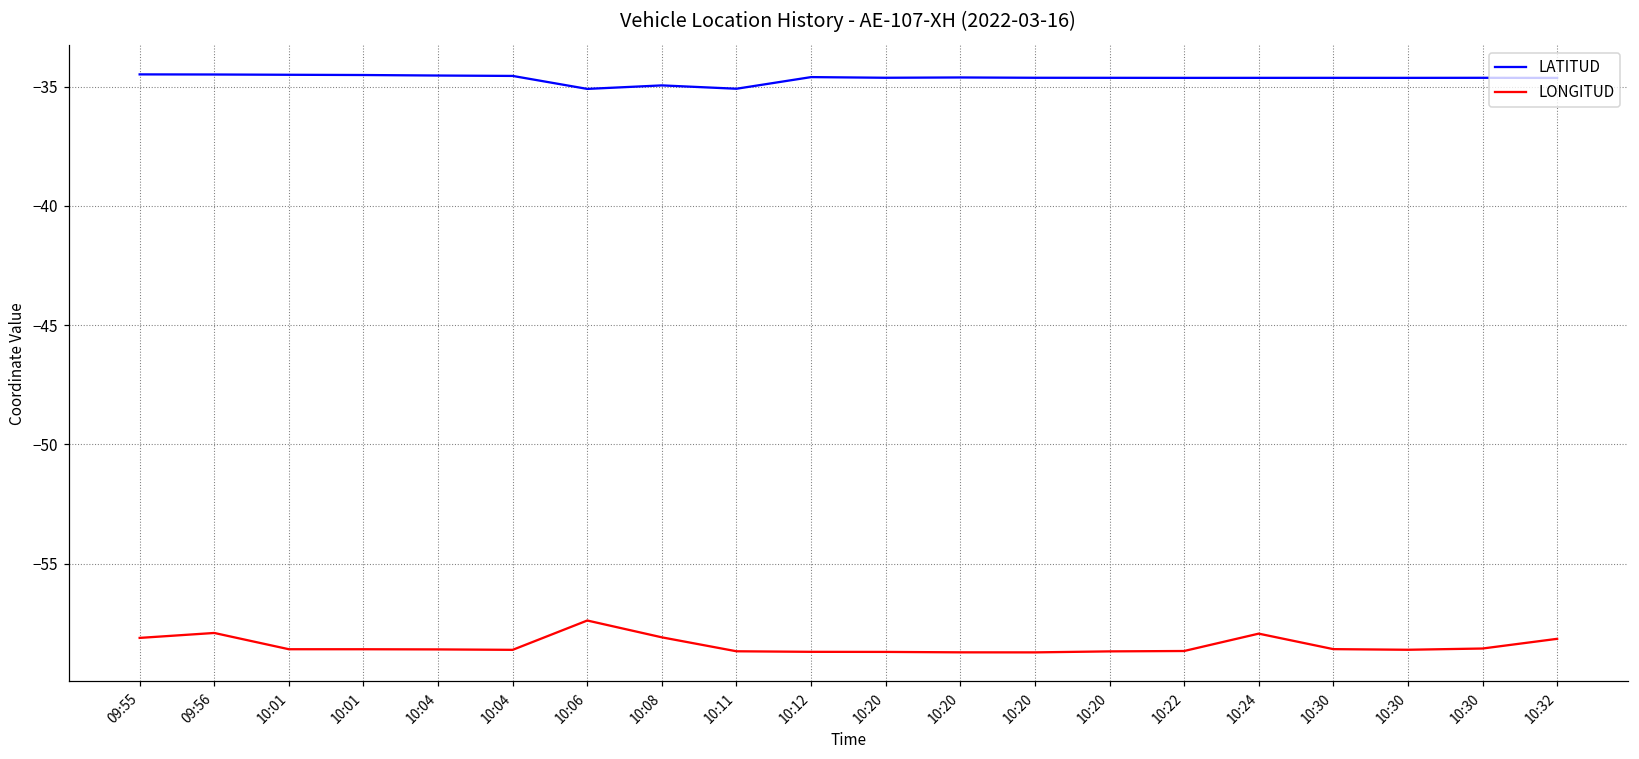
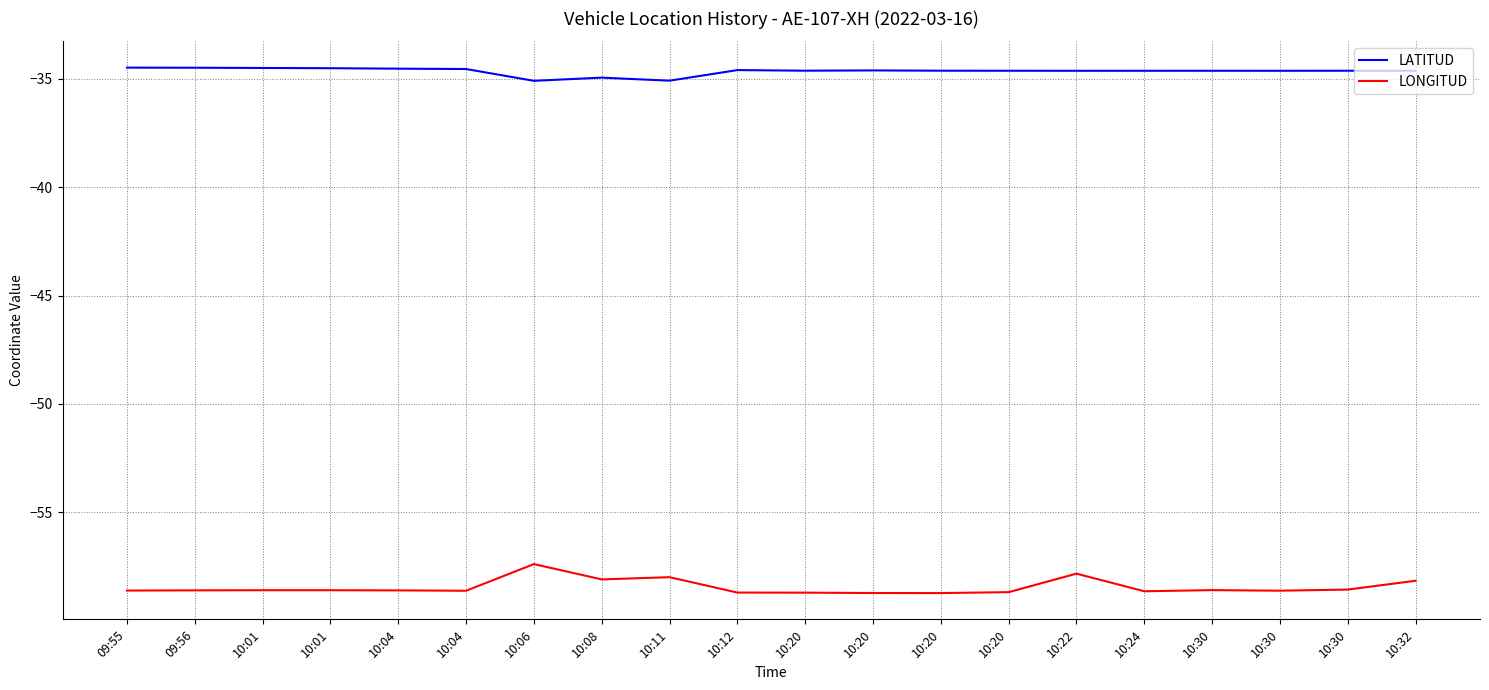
LONGITUD, 09:55: -58.1 -> -58.6
LONGITUD, 09:56: -57.9 -> -58.6
LONGITUD, 10:11: -58.7 -> -58.0
LONGITUD, 10:22: -58.7 -> -57.8
LONGITUD, 10:24: -57.9 -> -58.6
